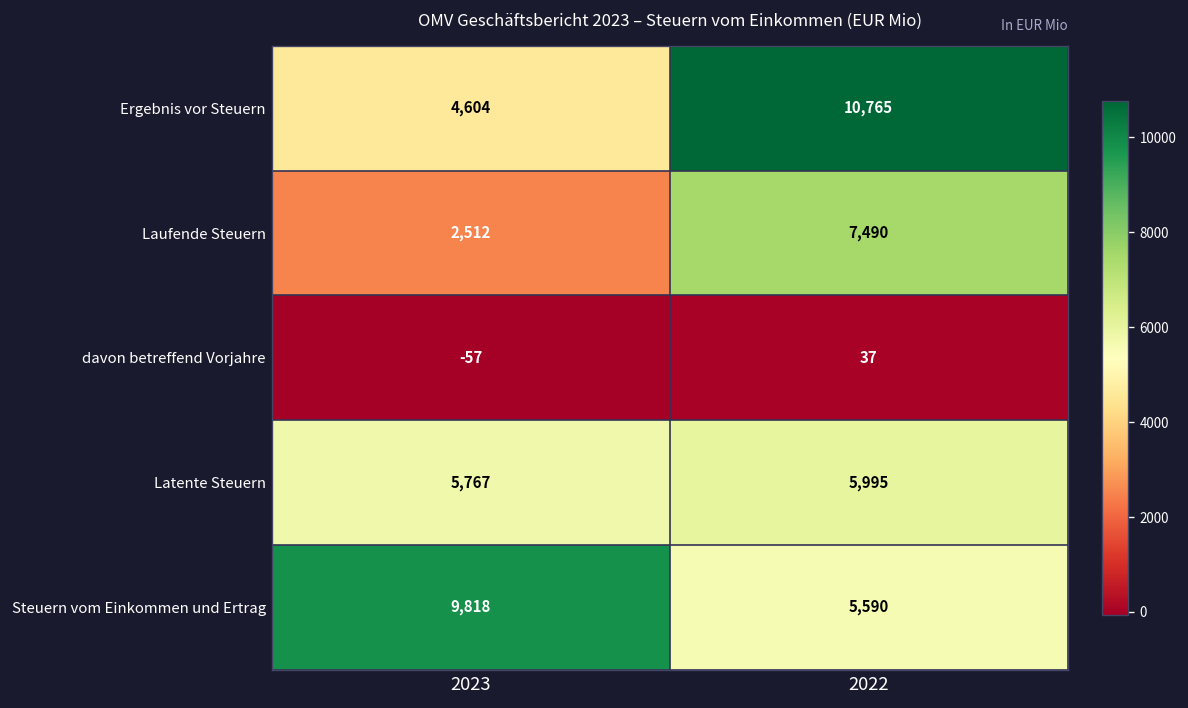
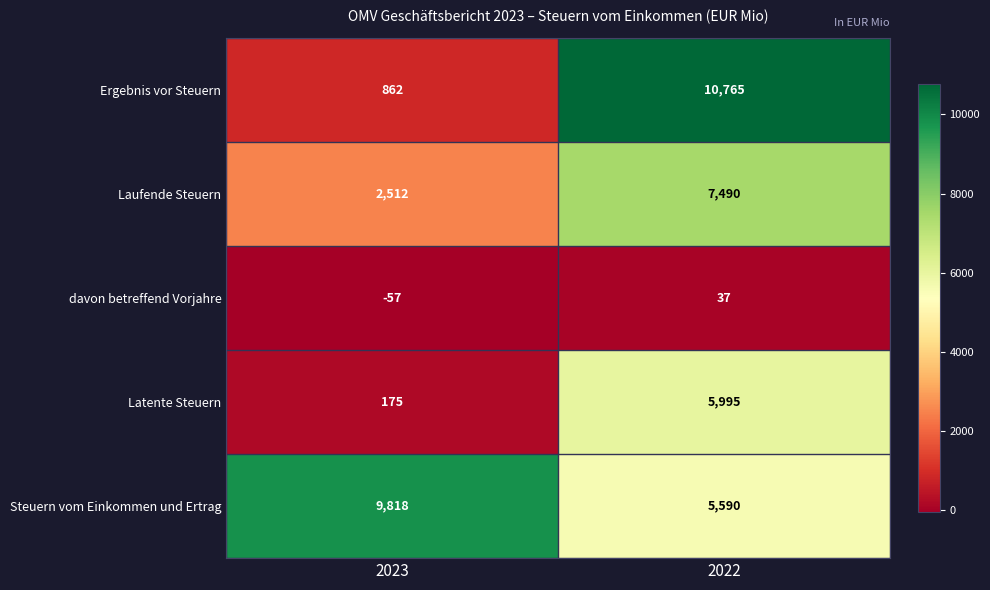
Ergebnis vor Steuern, 2023: 4,604 -> 862
Latente Steuern, 2023: 5,767 -> 175
